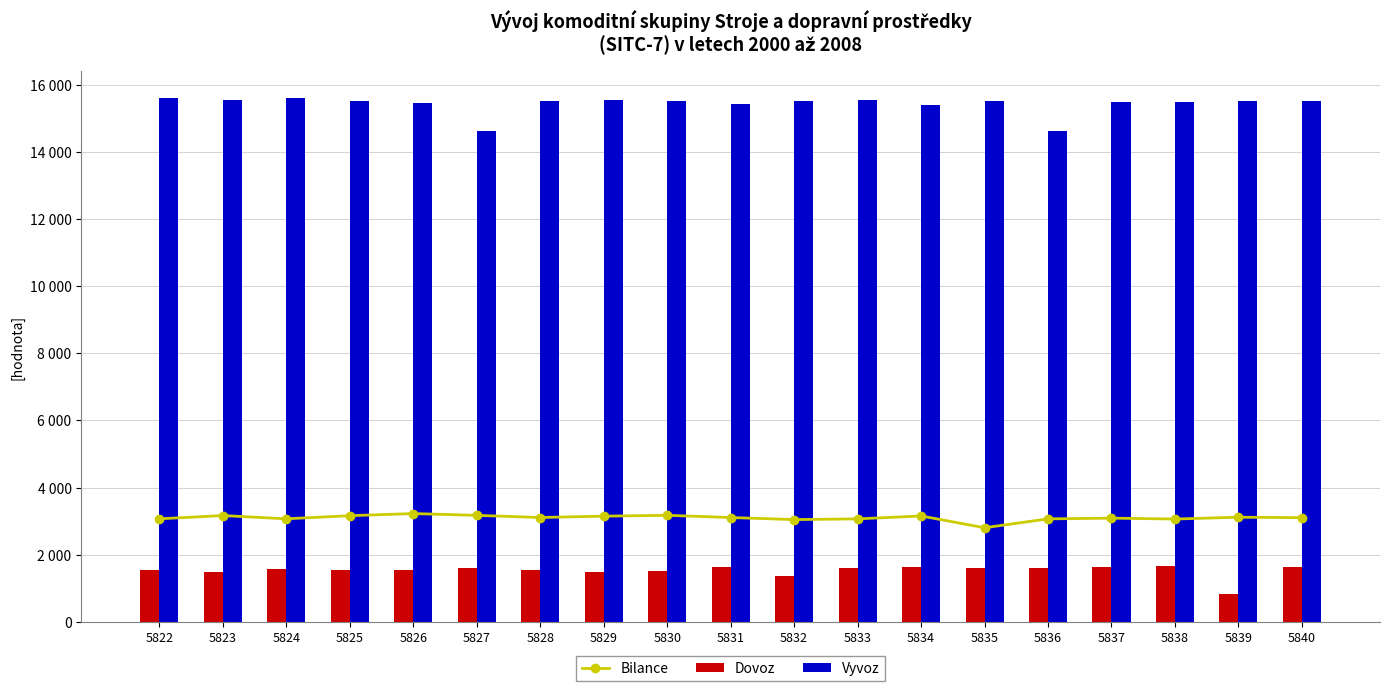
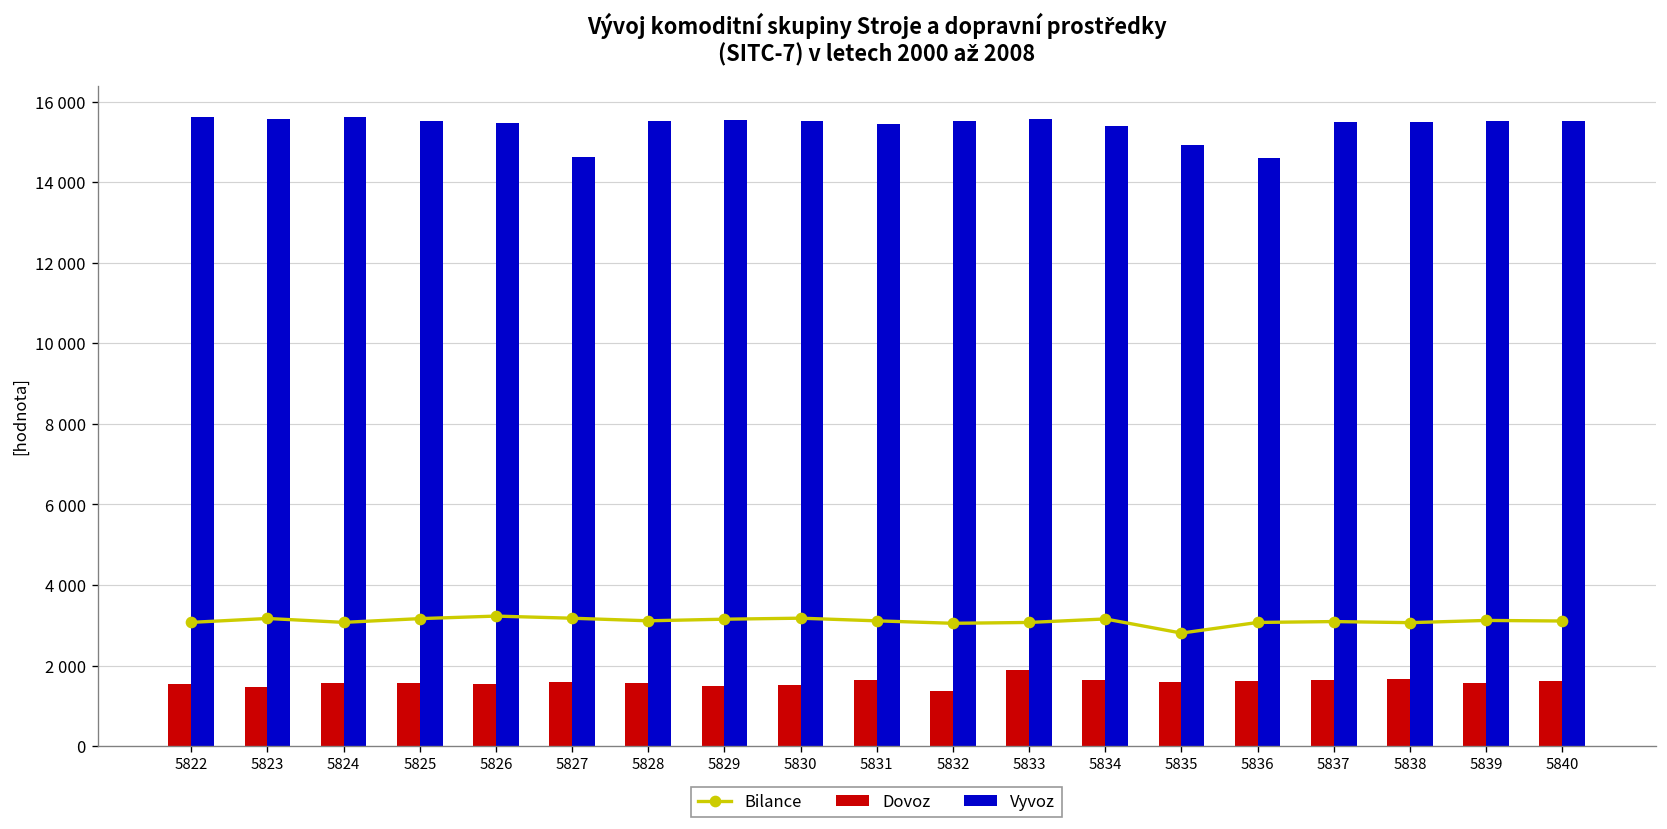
Dovoz, 5833: 1600 -> 1900
Vyvoz, 5835: 15500 -> 14900
Dovoz, 5839: 800 -> 1600
